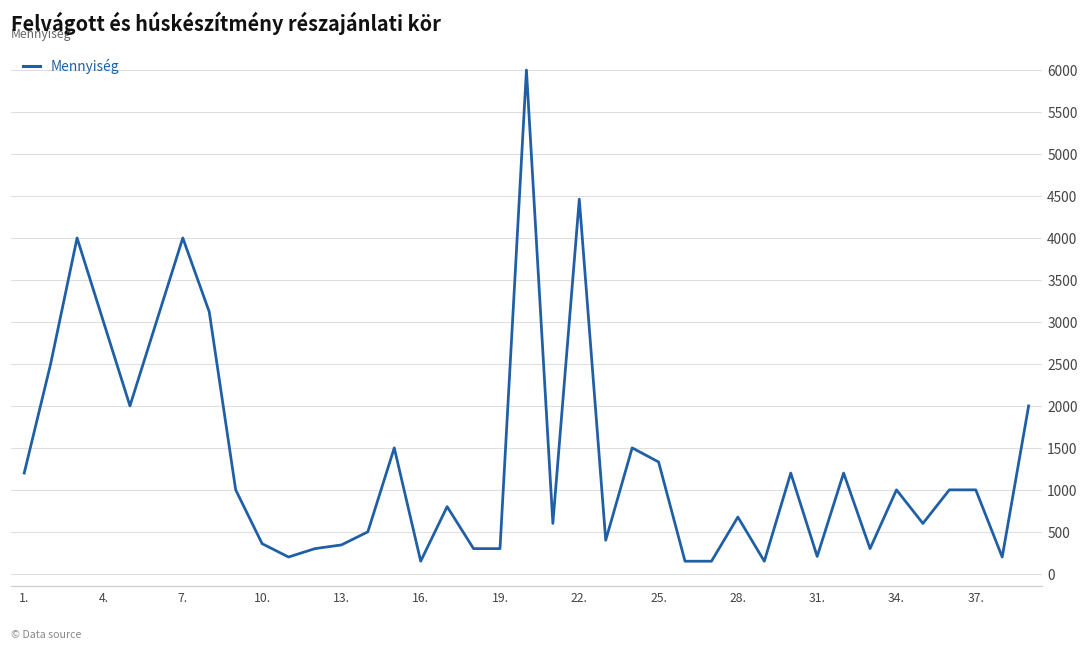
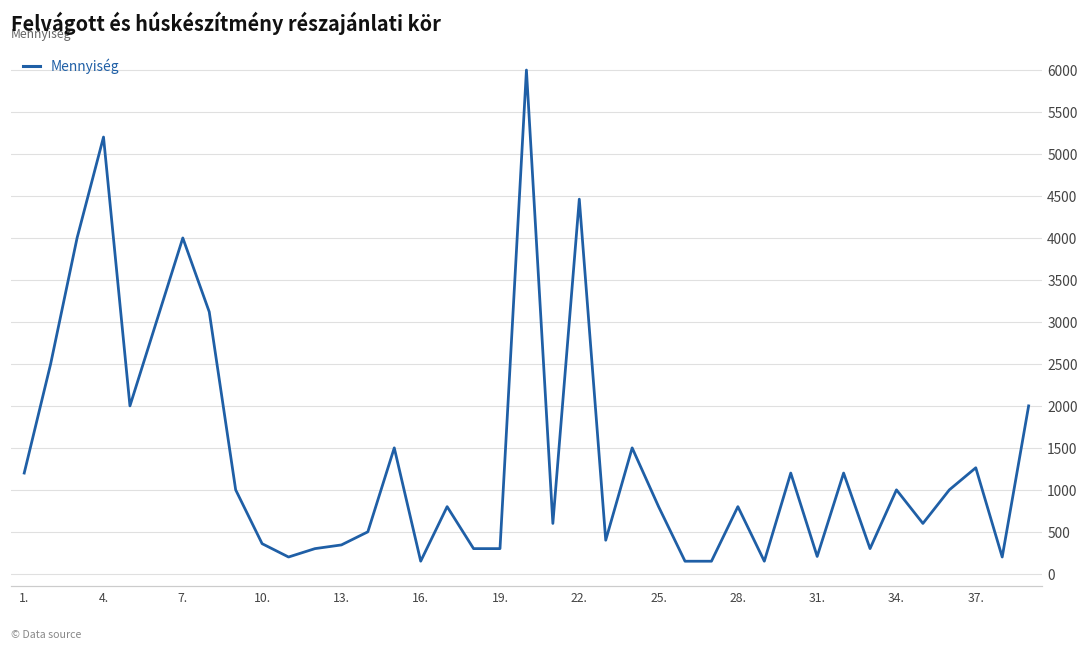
4.: 3000 -> 5200
25.: 1300 -> 800
28.: 700 -> 800
37.: 1000 -> 1300
